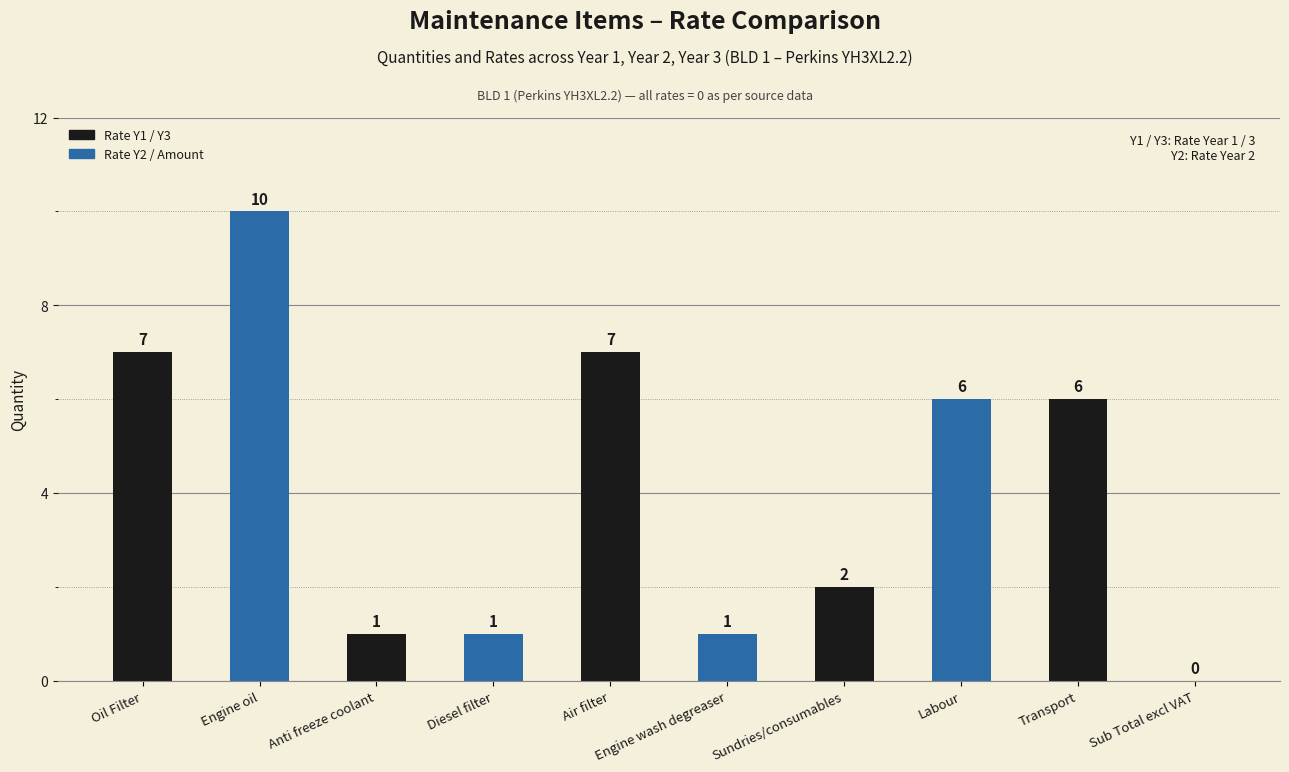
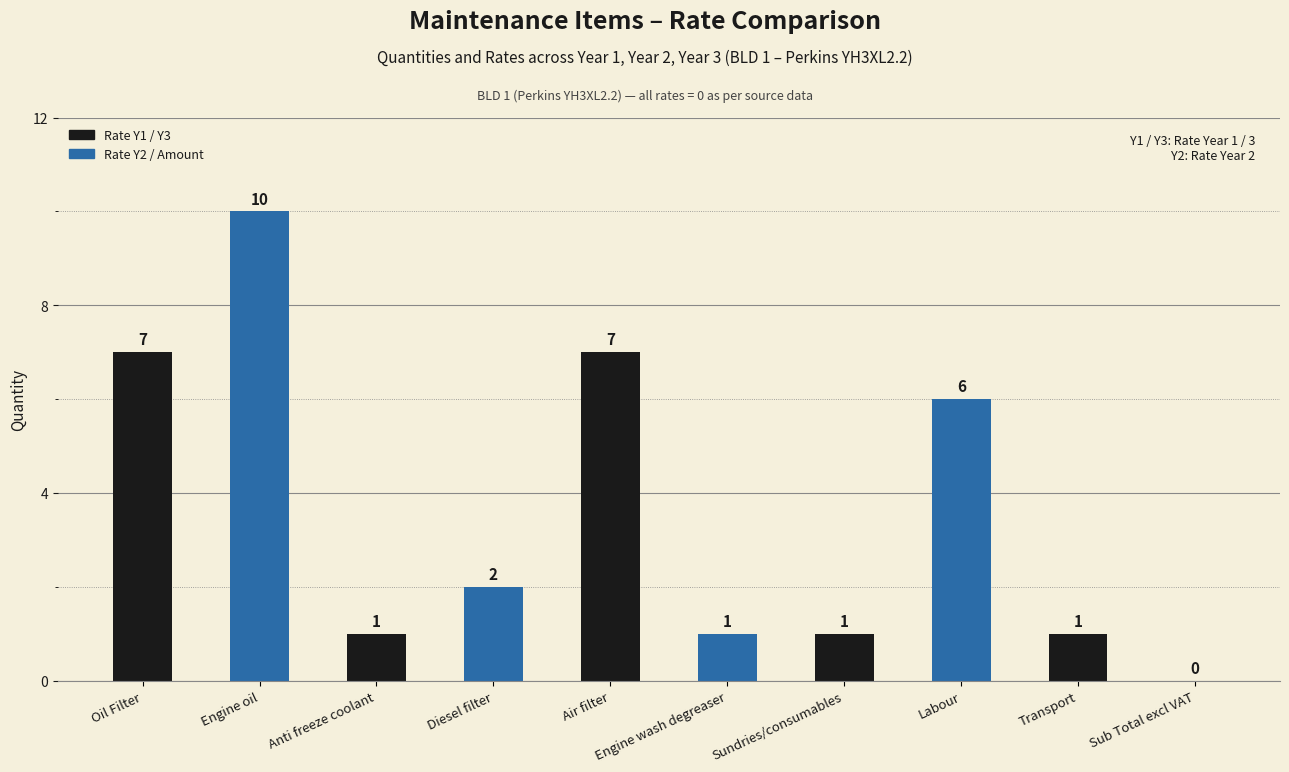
Diesel filter: 1 -> 2
Sundries/consumables: 2 -> 1
Transport: 6 -> 1
